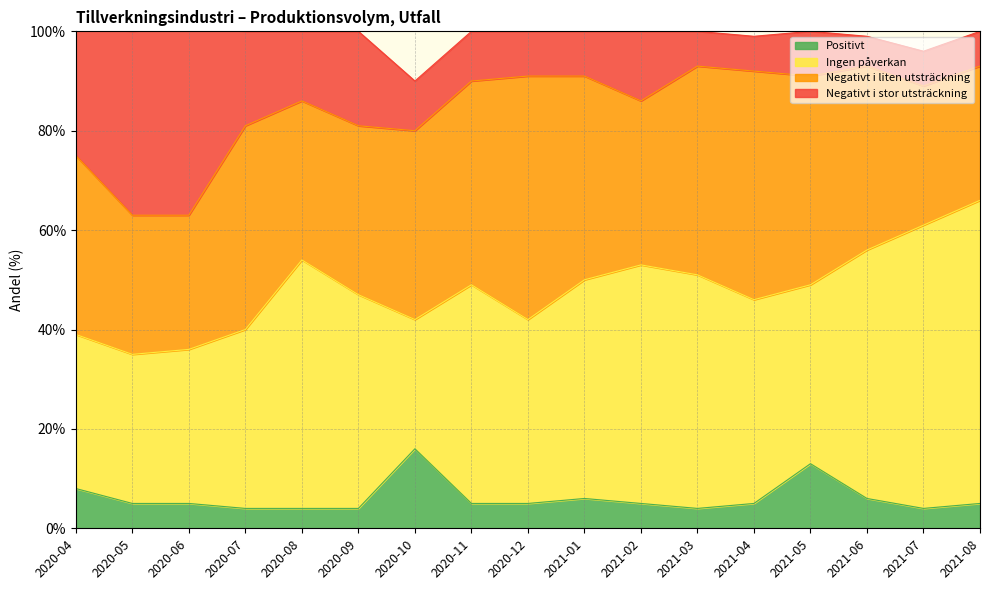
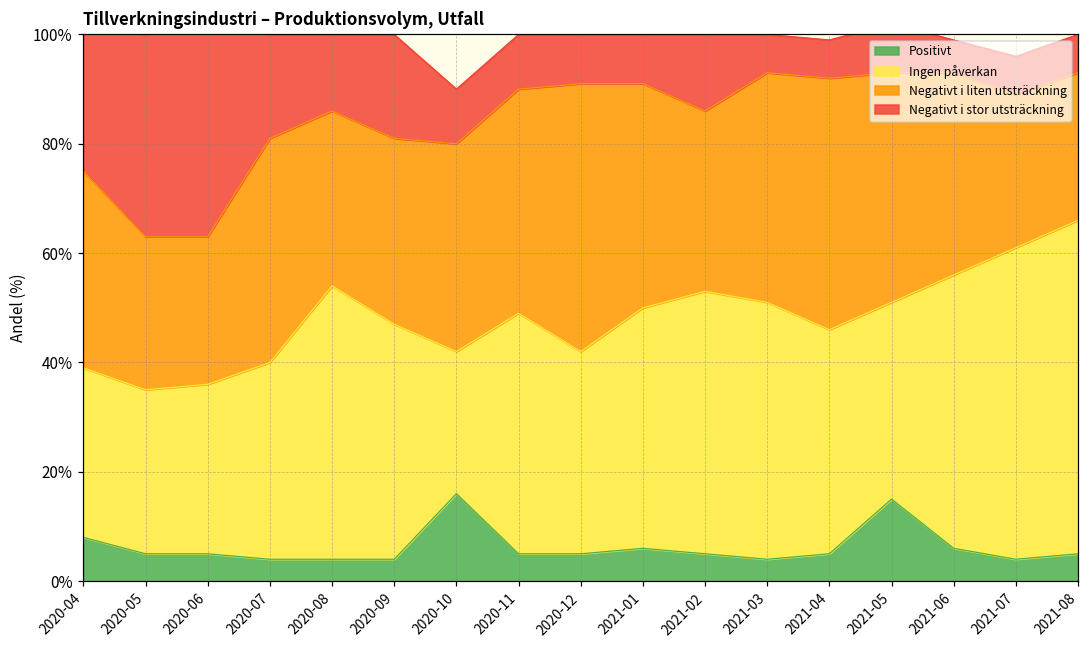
Positivt, 2021-05: 13% -> 15%
